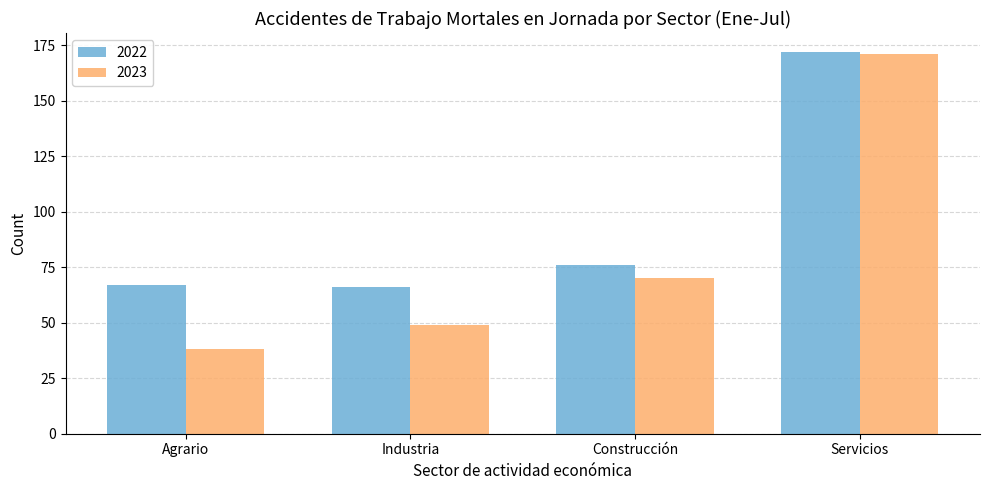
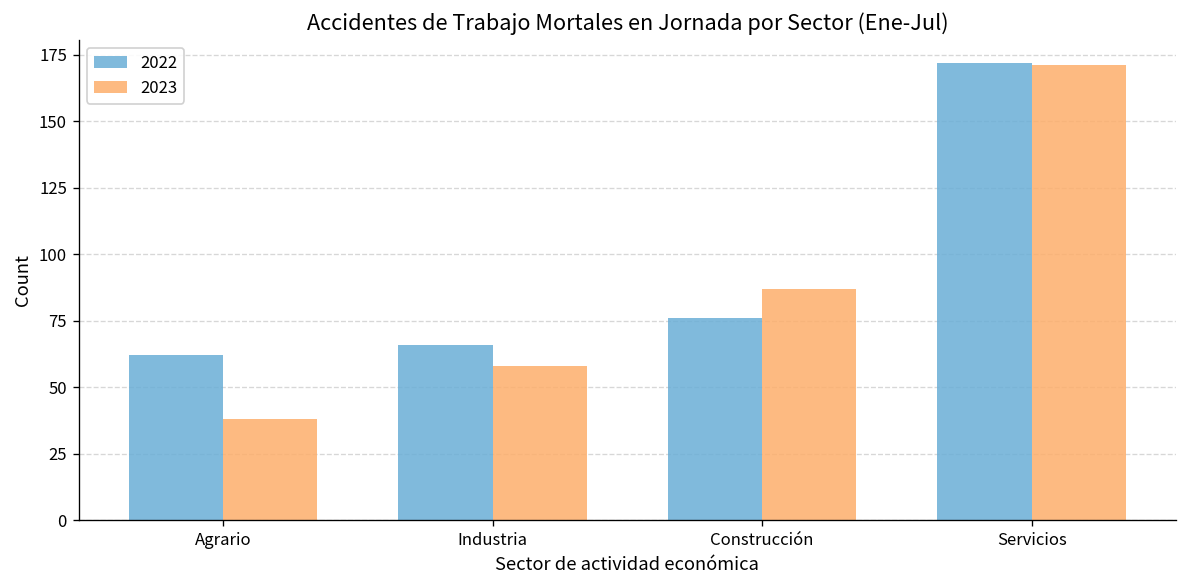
2022, Agrario: 67 -> 62
2023, Industria: 49 -> 58
2023, Construcción: 70 -> 87
